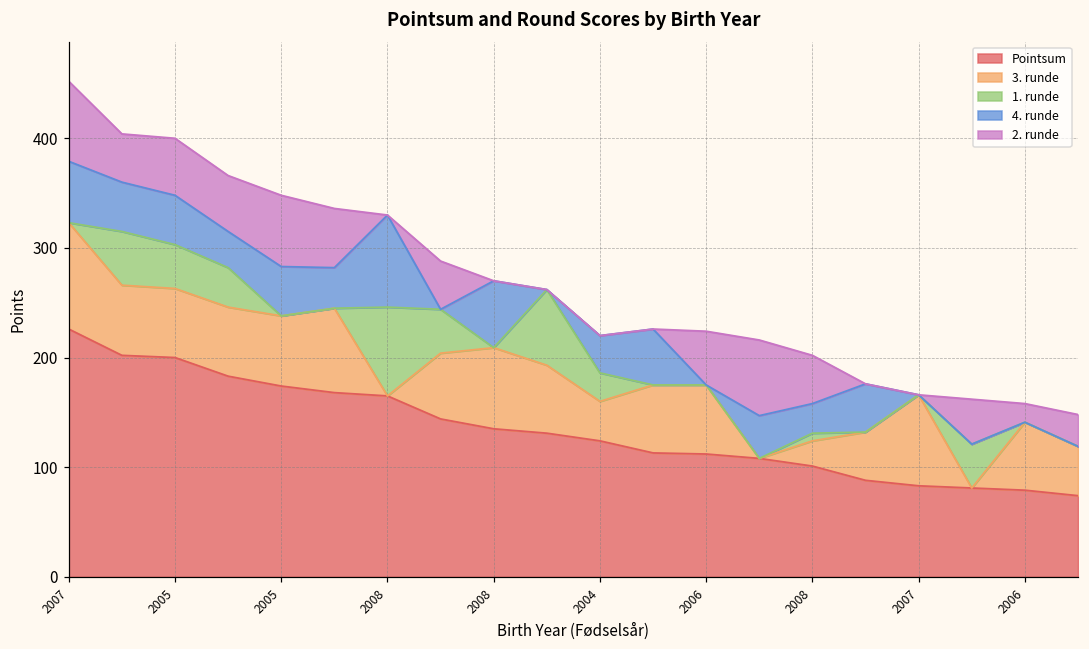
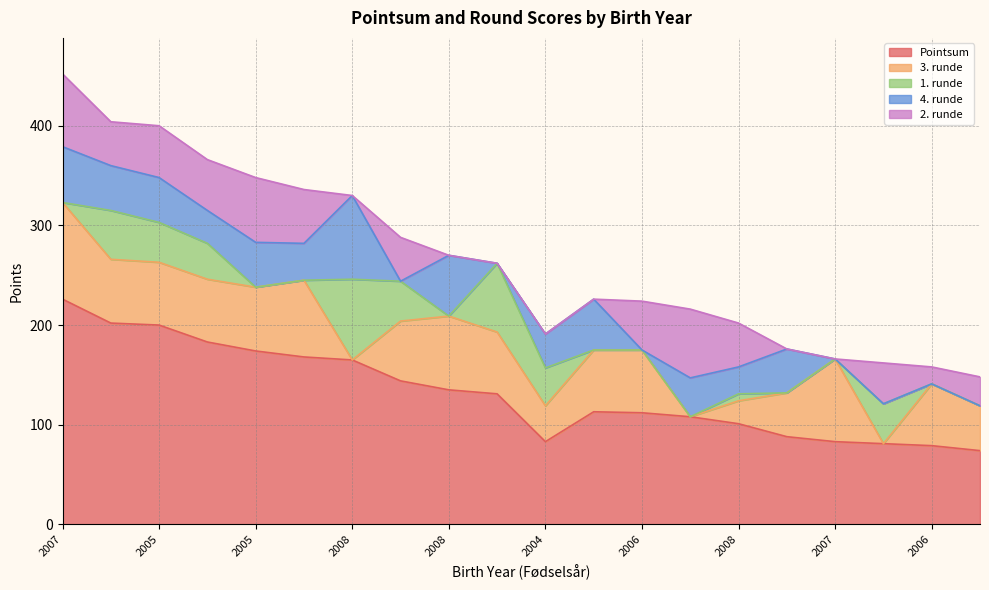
Pointsum, 2004: 120 -> 80
1. runde, 2004: 30 -> 40
